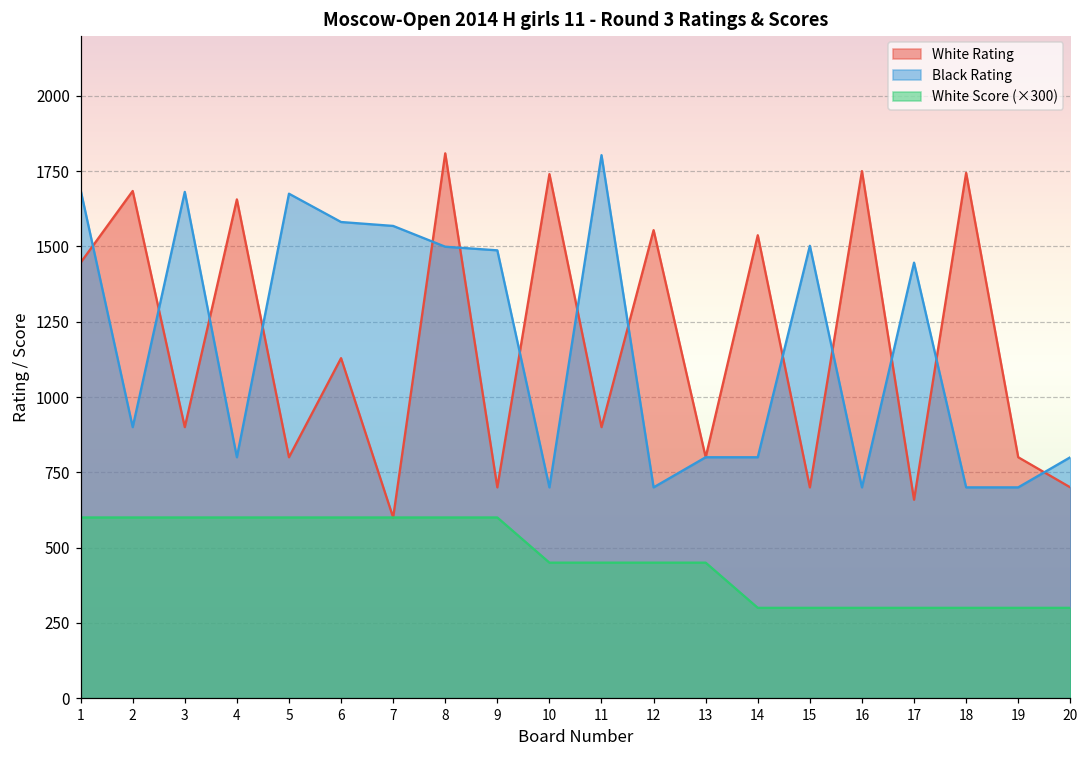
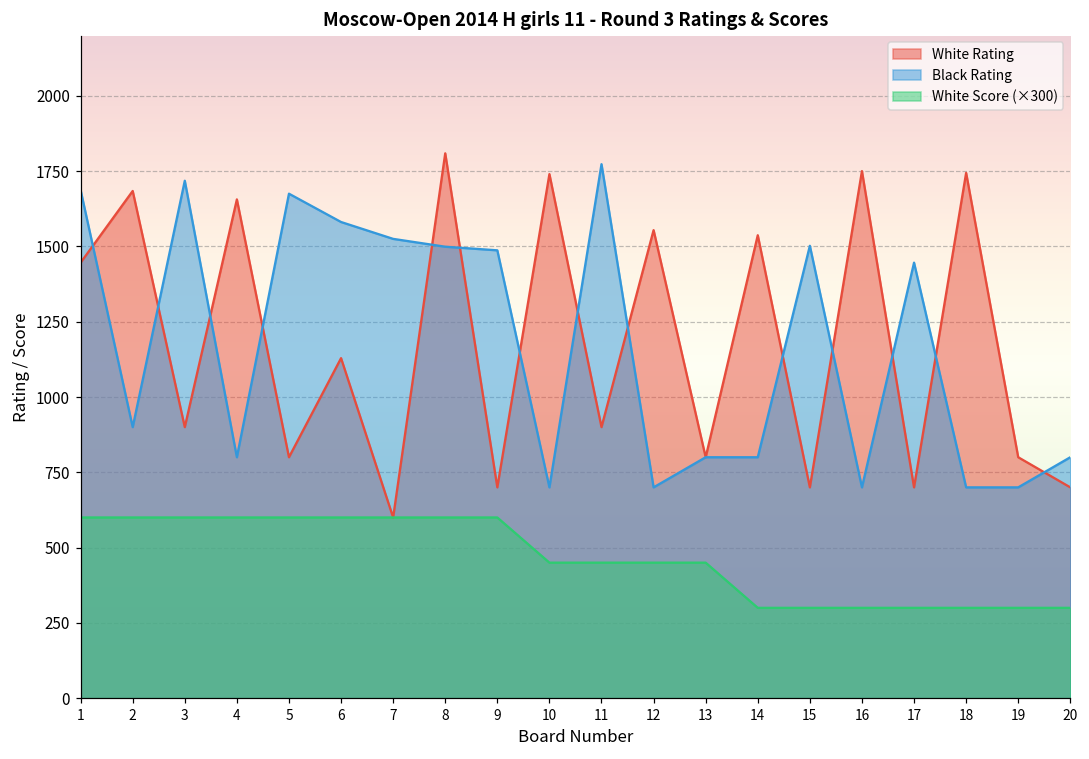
Black Rating, 3: 1680 -> 1720
Black Rating, 7: 1570 -> 1530
Black Rating, 11: 1800 -> 1770
White Rating, 17: 660 -> 700
